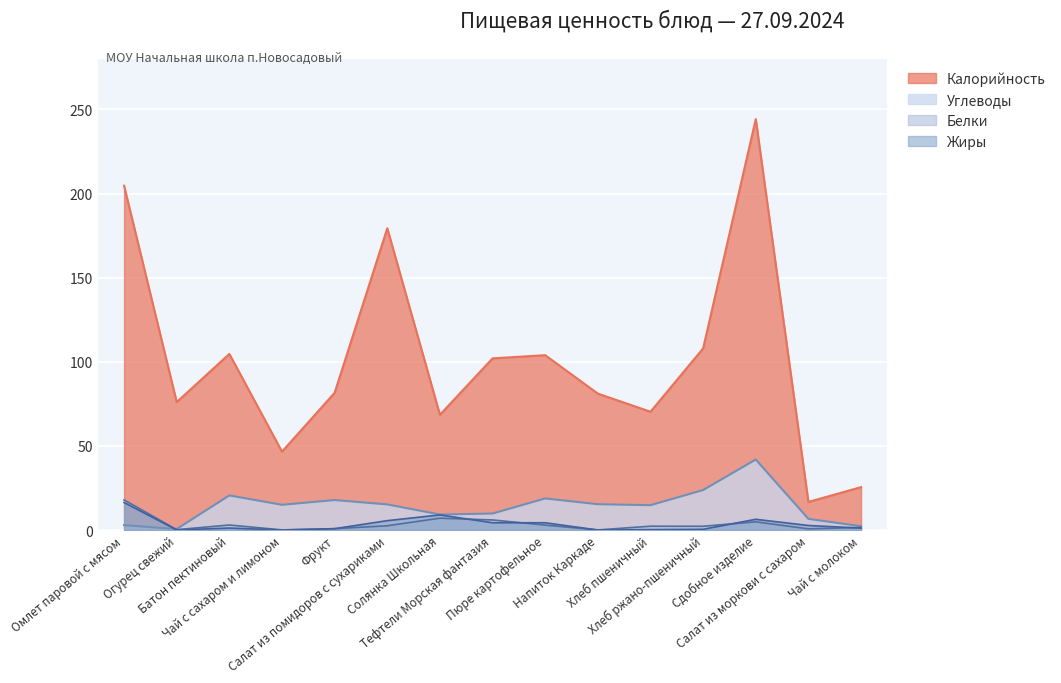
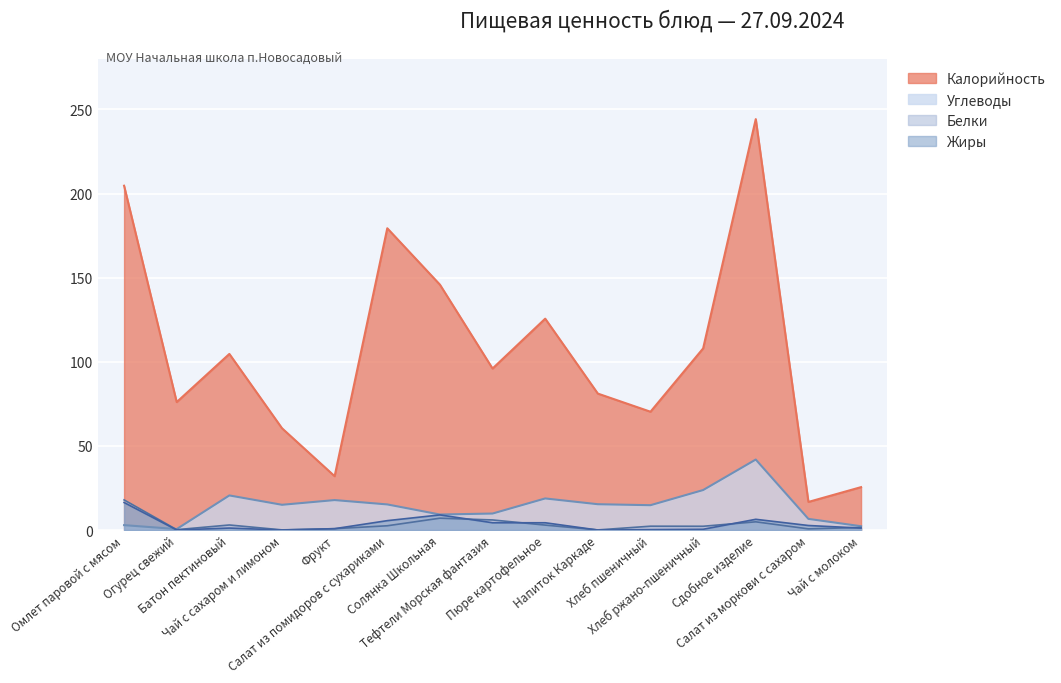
Калорийность, Чай с сахаром и лимоном: 47 -> 61
Калорийность, Фрукт: 82 -> 32
Калорийность, Солянка Школьная: 69 -> 146
Калорийность, Тефтели Морская фантазия: 102 -> 96
Калорийность, Пюре картофельное: 104 -> 126
